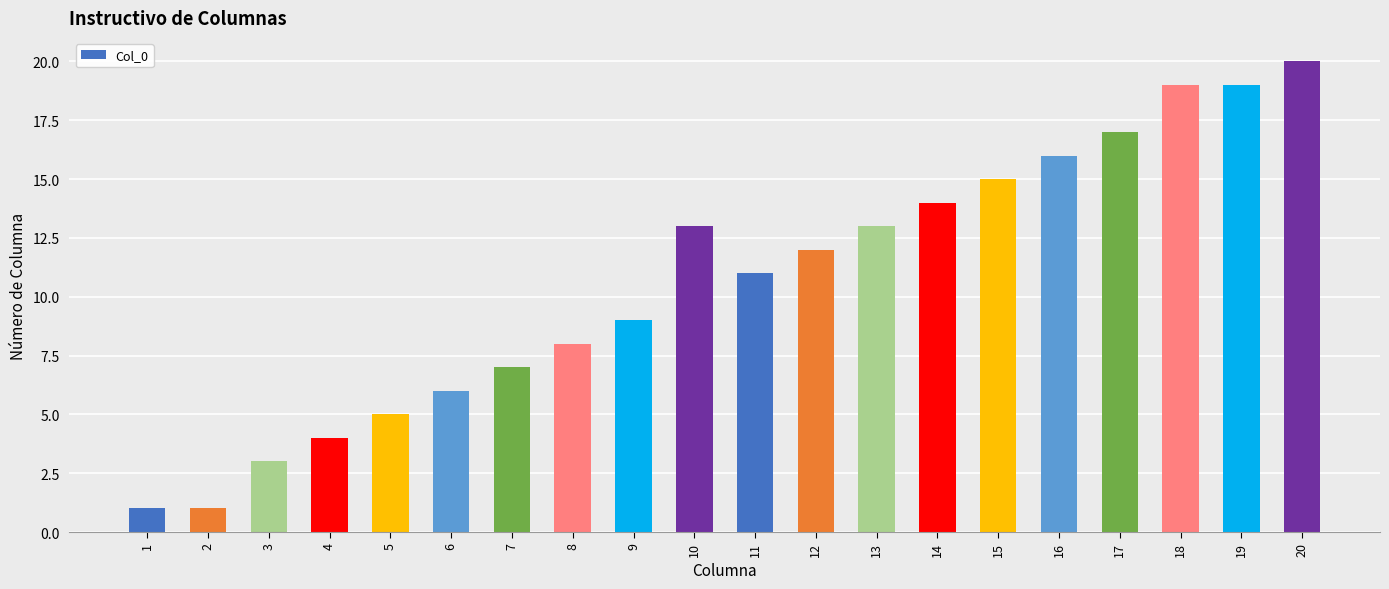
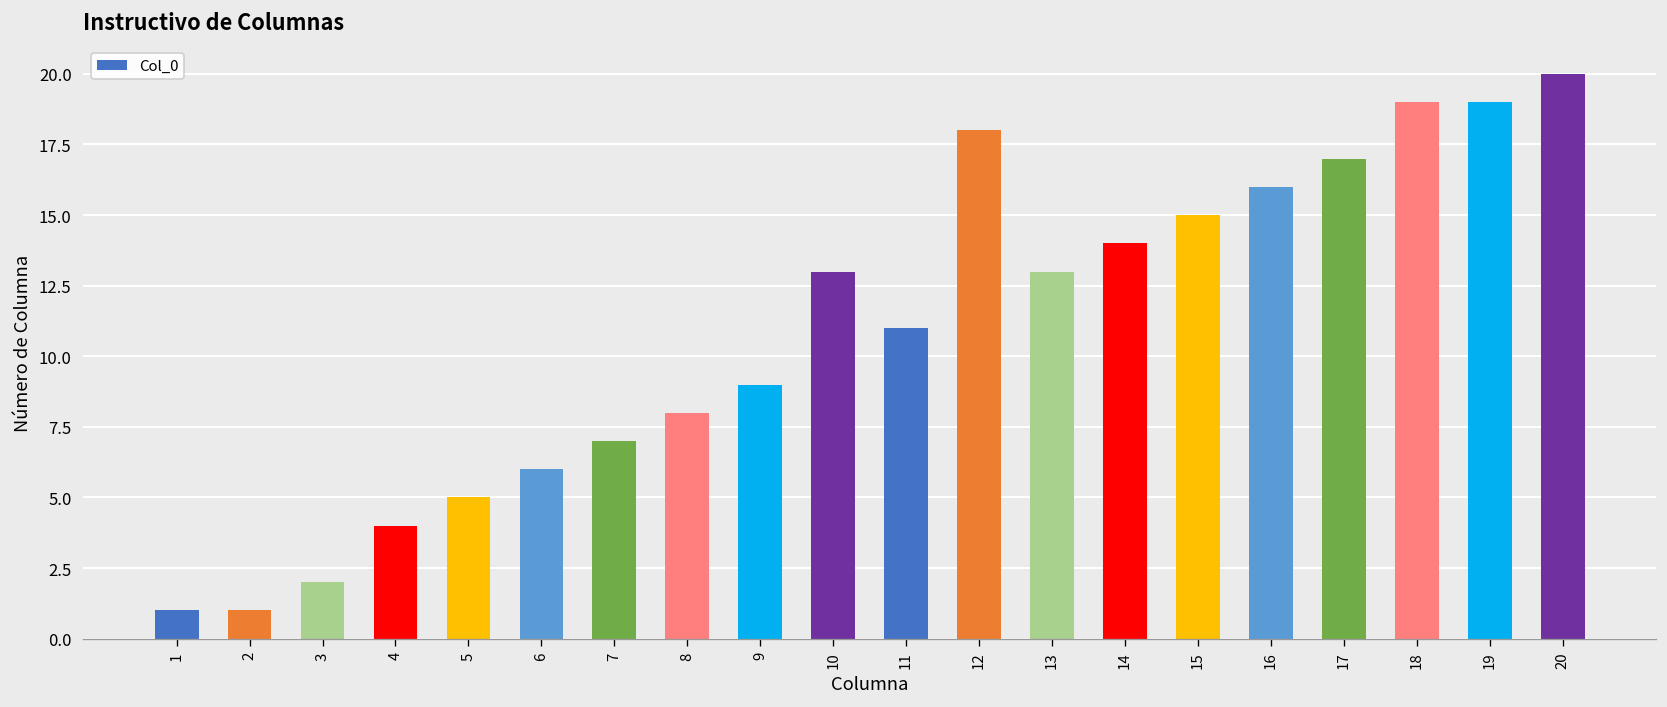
3: 3 -> 2
12: 12 -> 18
